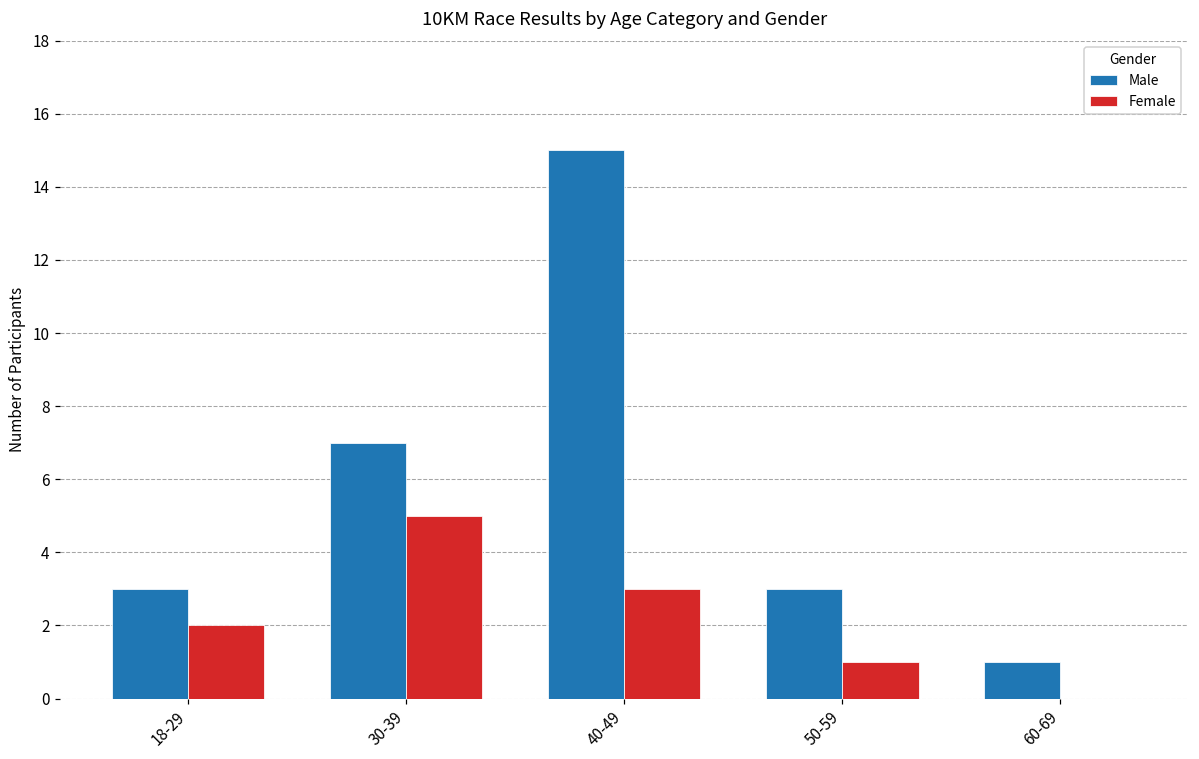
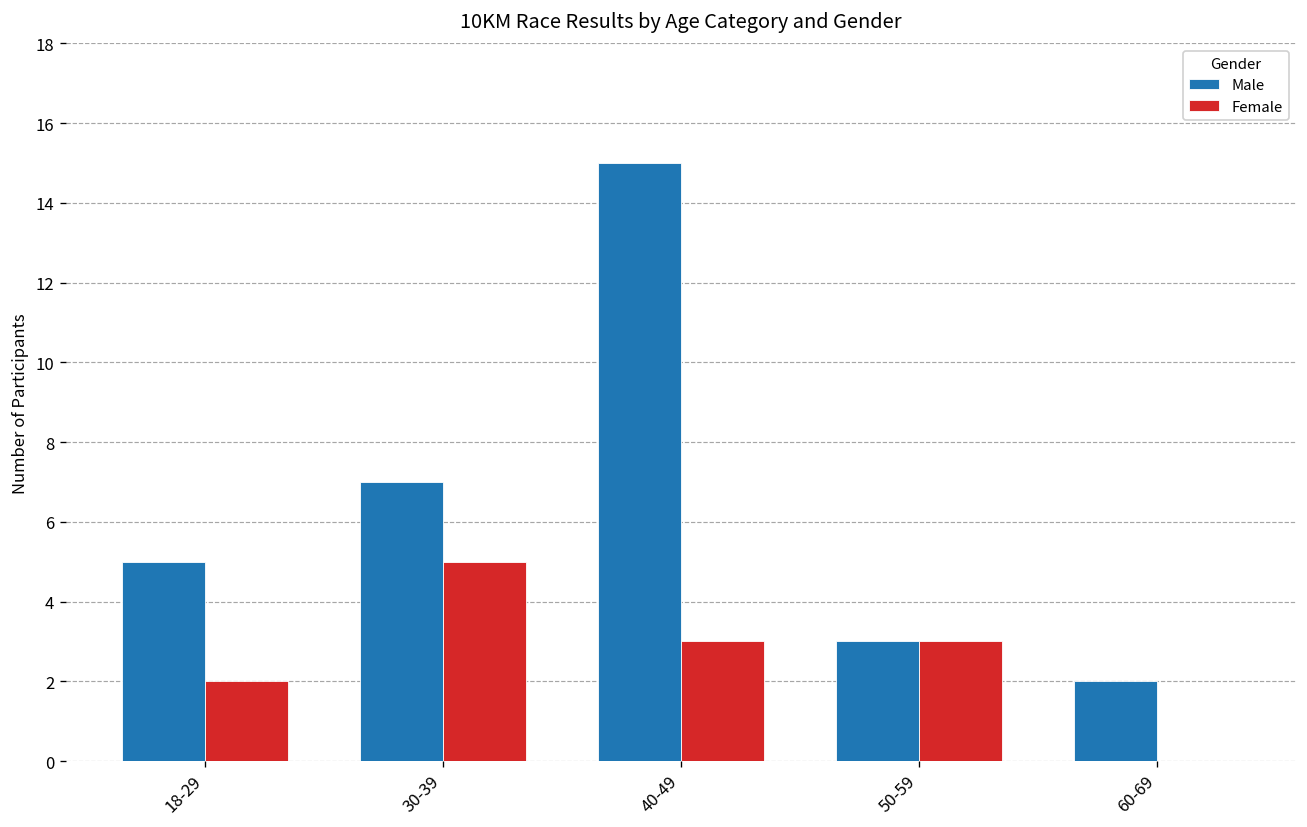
Male, 18-29: 3 -> 5
Female, 50-59: 1 -> 3
Male, 60-69: 1 -> 2
